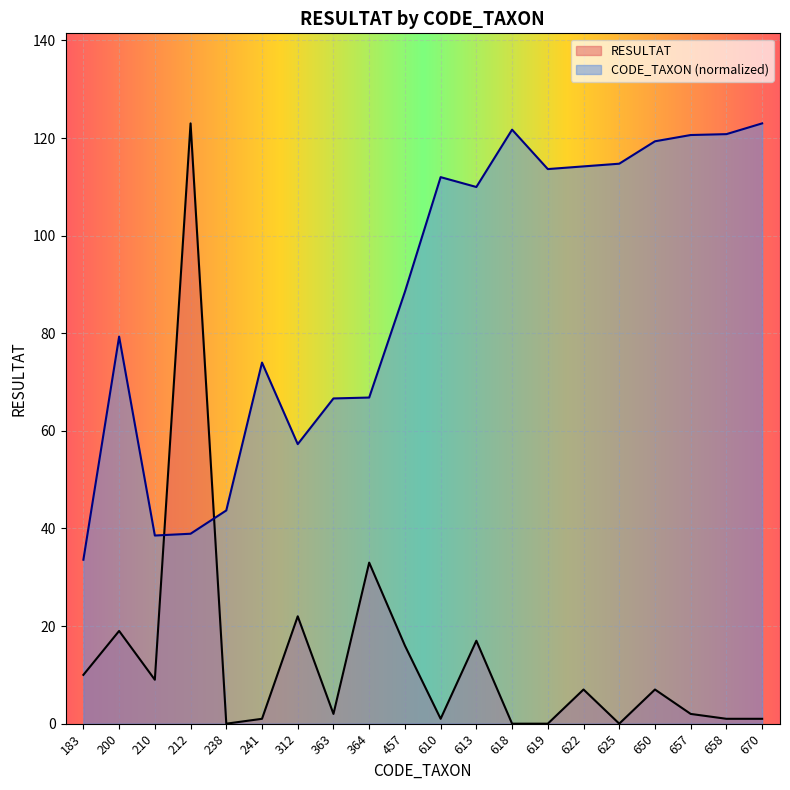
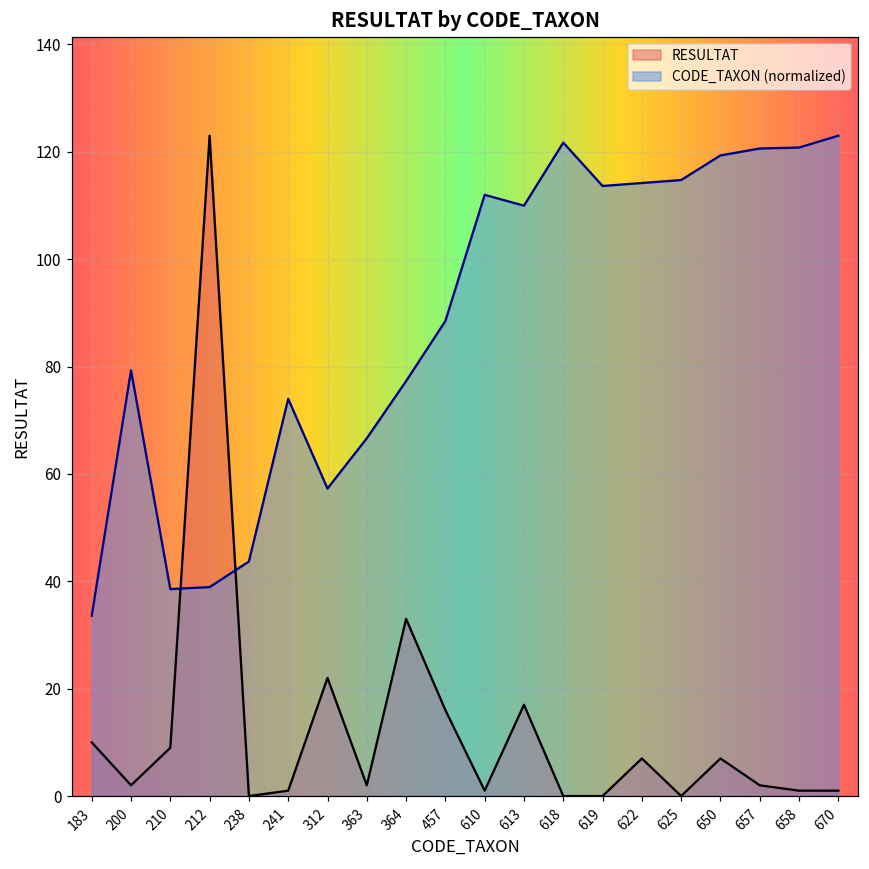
RESULTAT, 200: 19 -> 2
CODE_TAXON (normalized), 364: 67 -> 77
